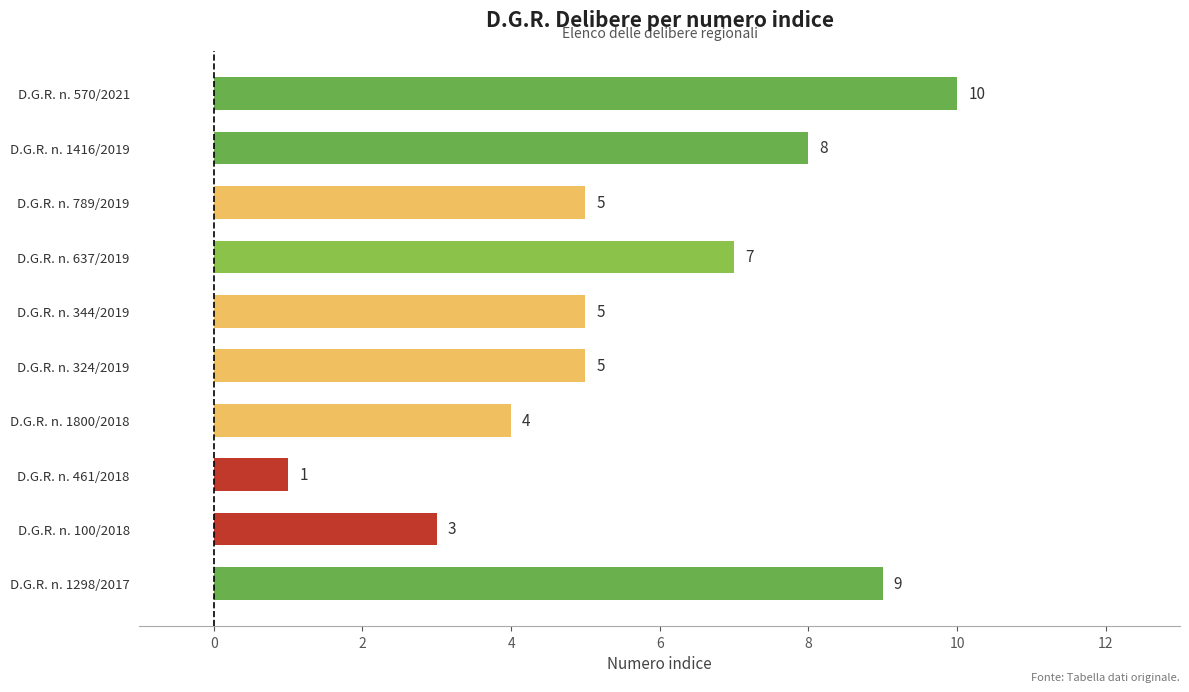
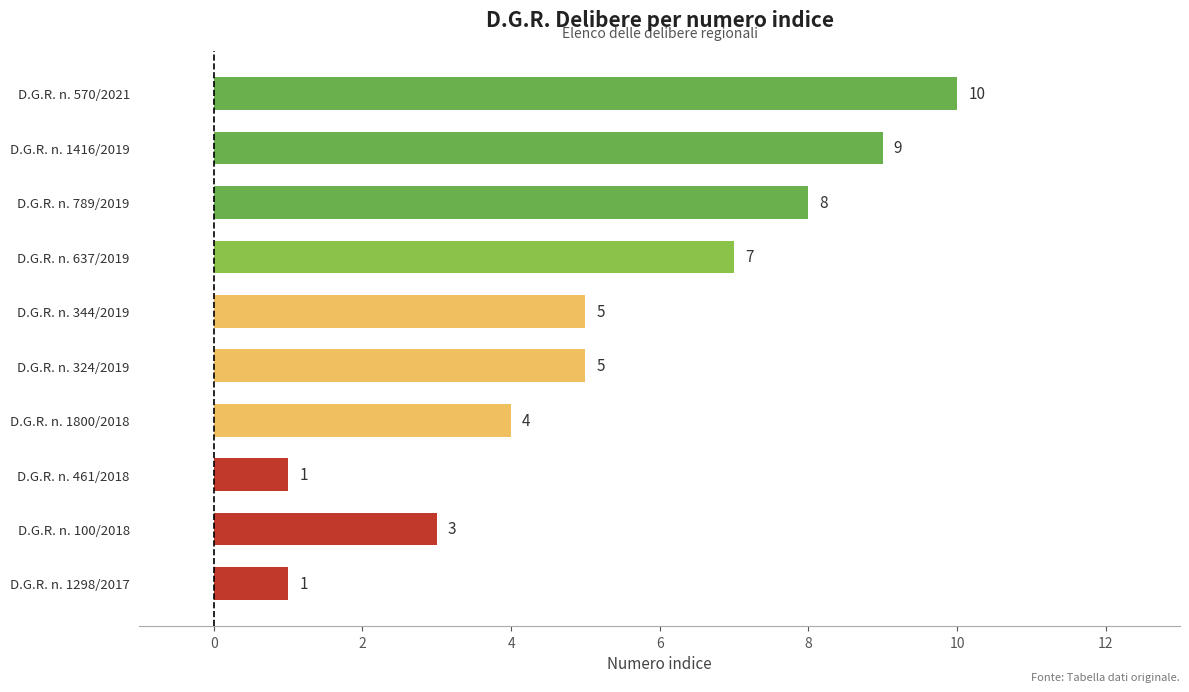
D.G.R. n. 1416/2019: 8 -> 9
D.G.R. n. 789/2019: 5 -> 8
D.G.R. n. 1298/2017: 9 -> 1
